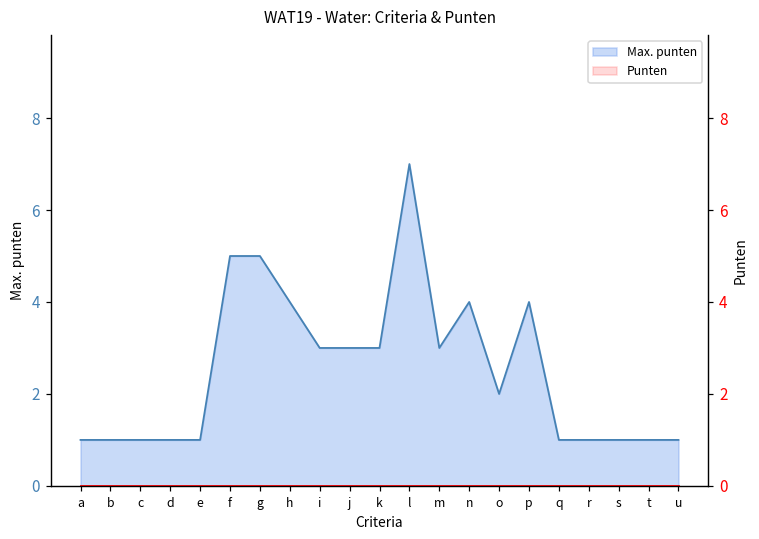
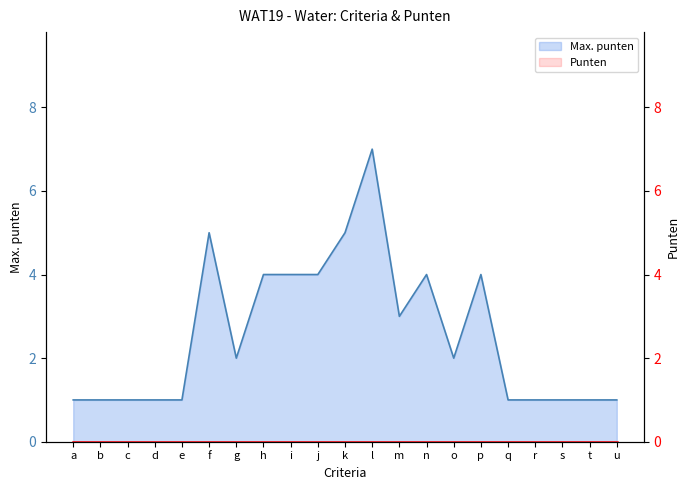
Max. punten, g: 5 -> 2
Max. punten, i: 3 -> 4
Max. punten, j: 3 -> 4
Max. punten, k: 3 -> 5
